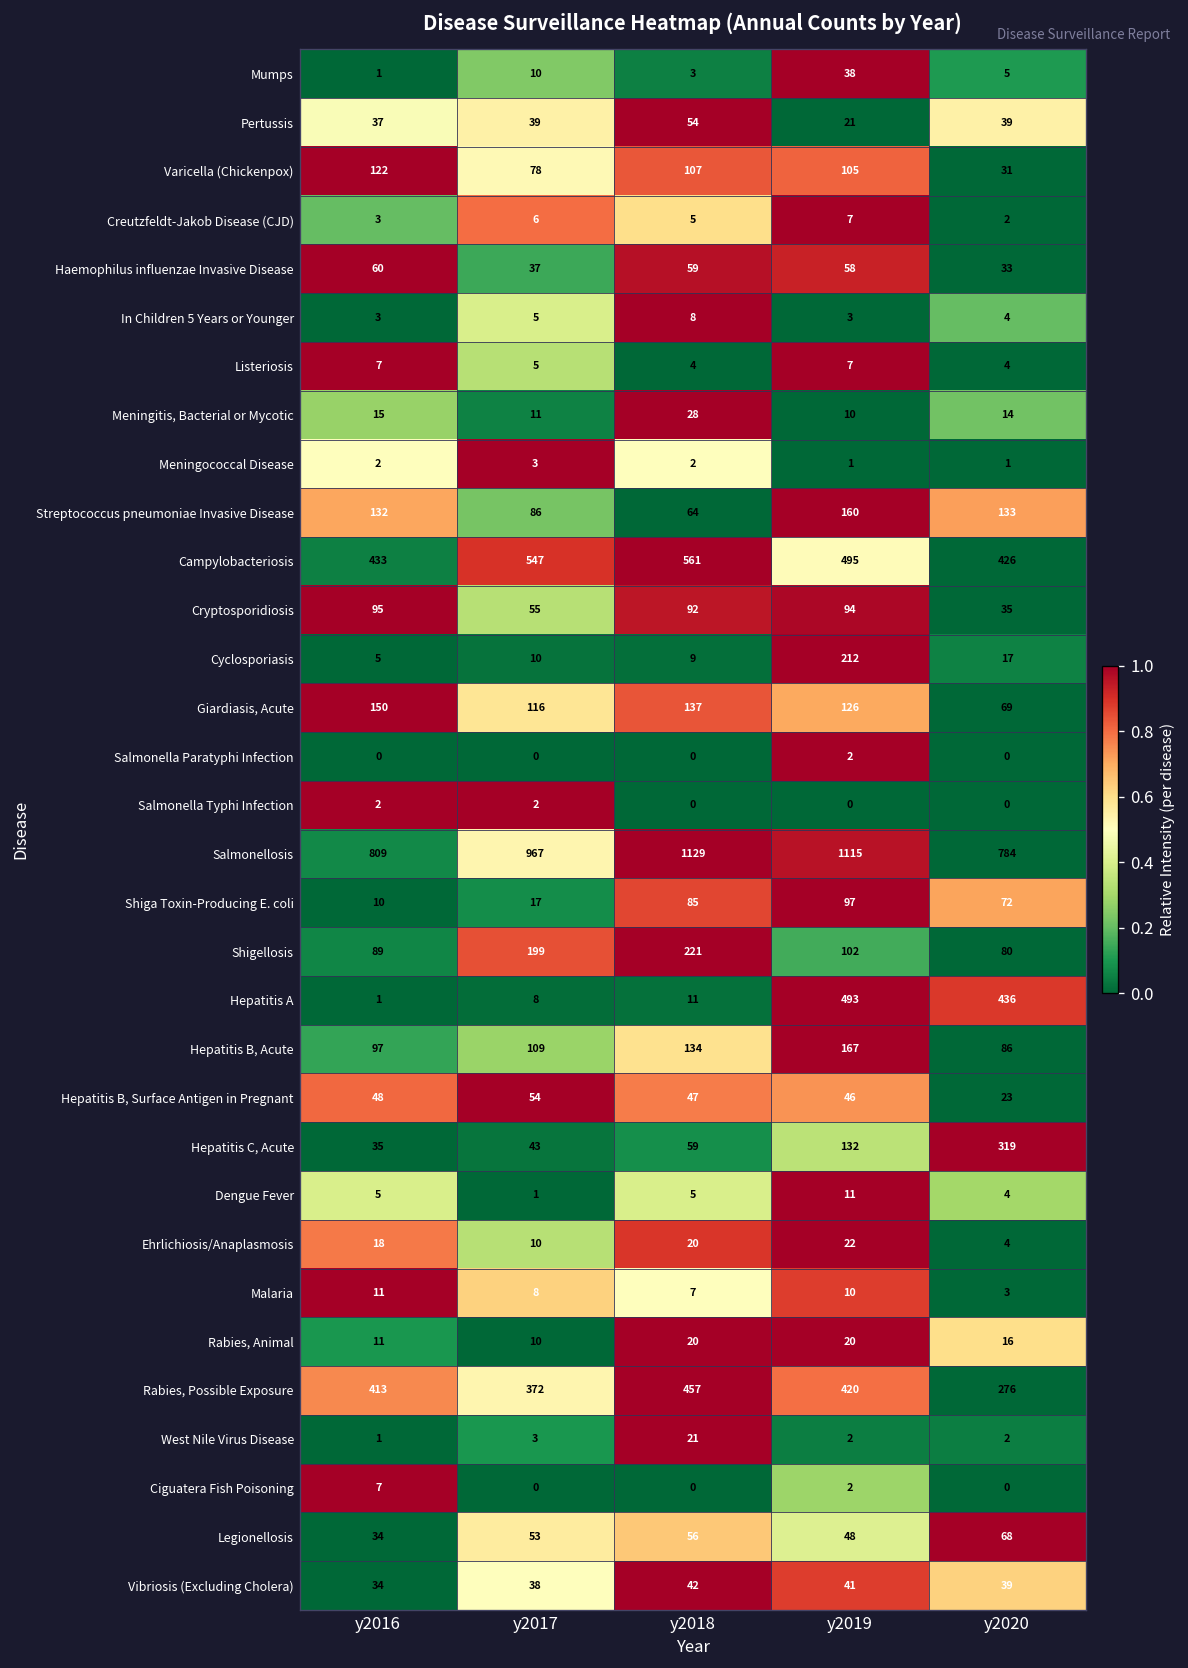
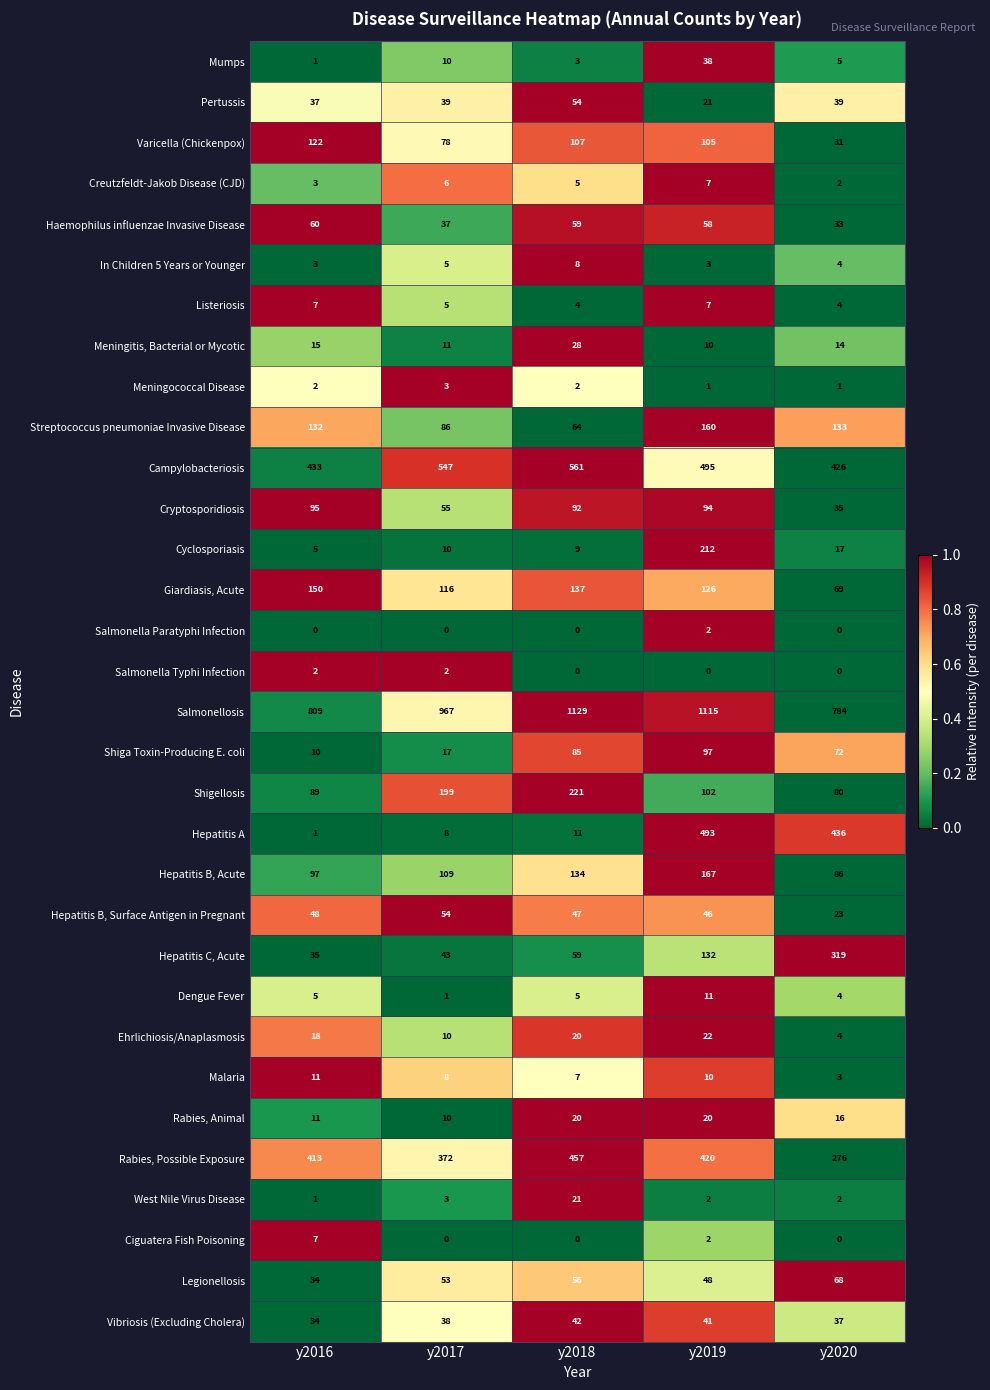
Vibriosis (Excluding Cholera), y2020: 39 -> 37
